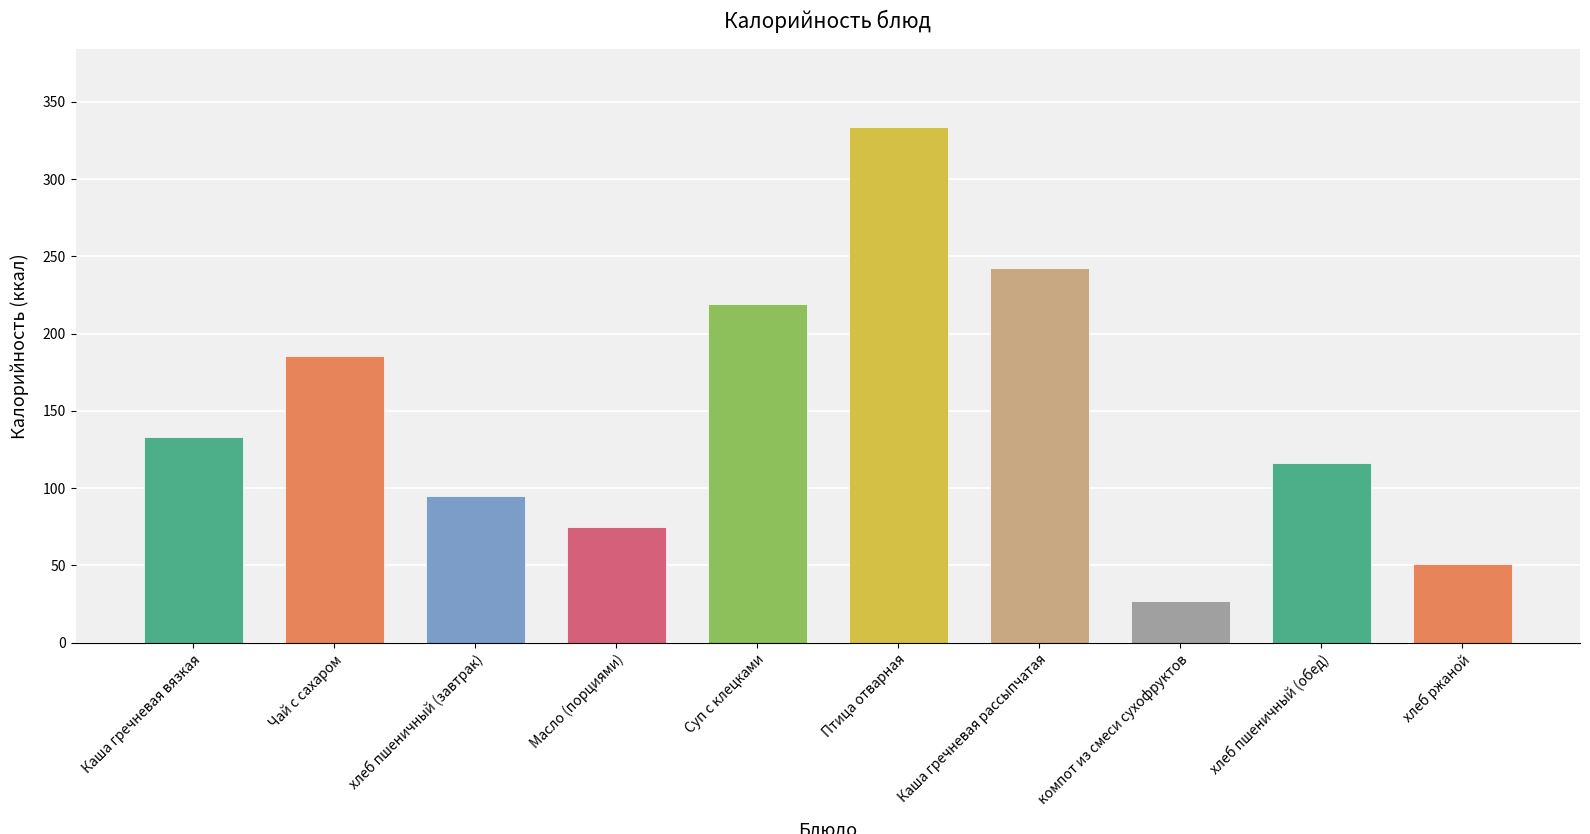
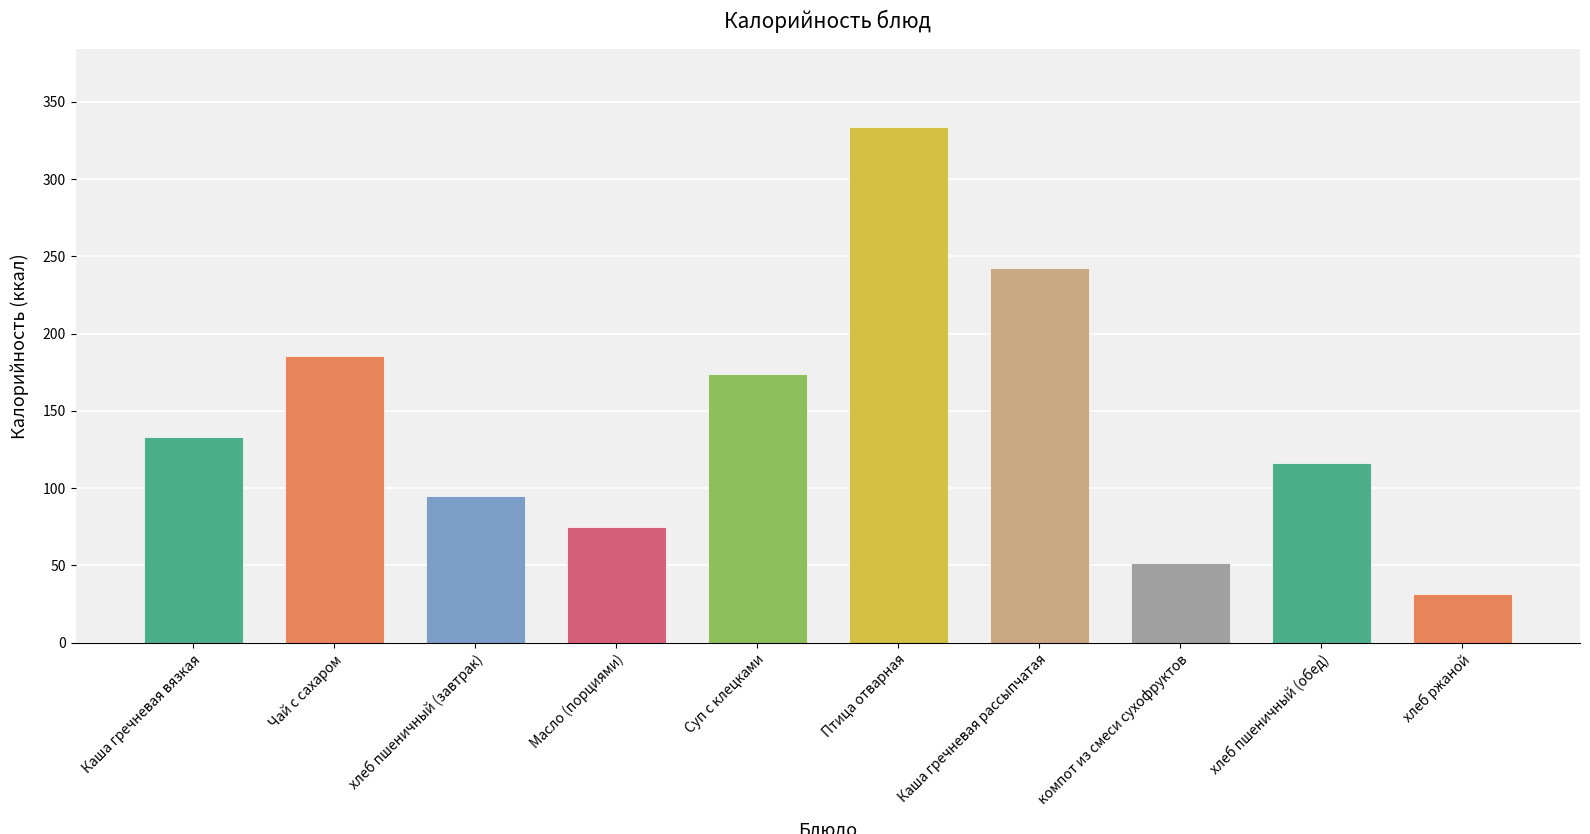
Суп с клецками: 219 -> 174
компот из смеси сухофруктов: 27 -> 52
хлеб ржаной: 51 -> 32
